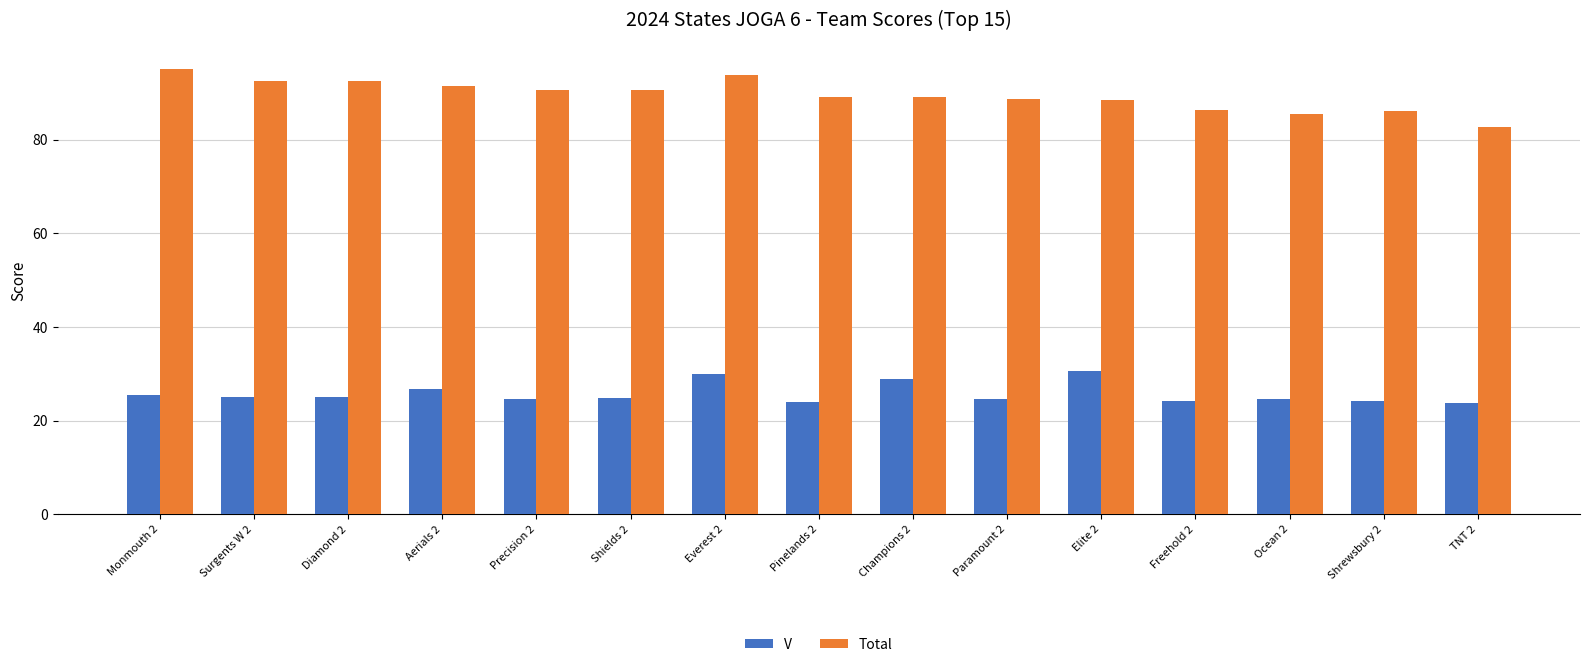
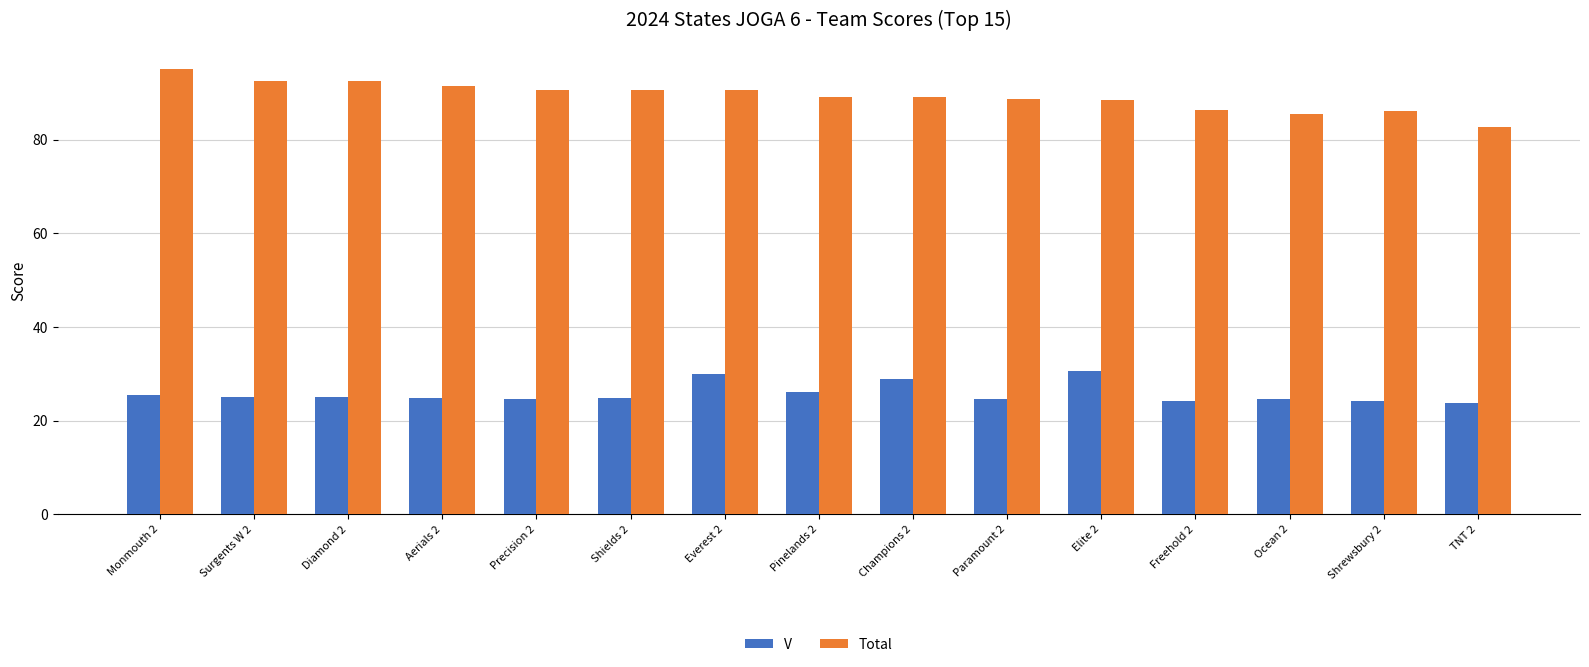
V, Aerials 2: 27 -> 25
Total, Everest 2: 94 -> 91
V, Pinelands 2: 24 -> 26
